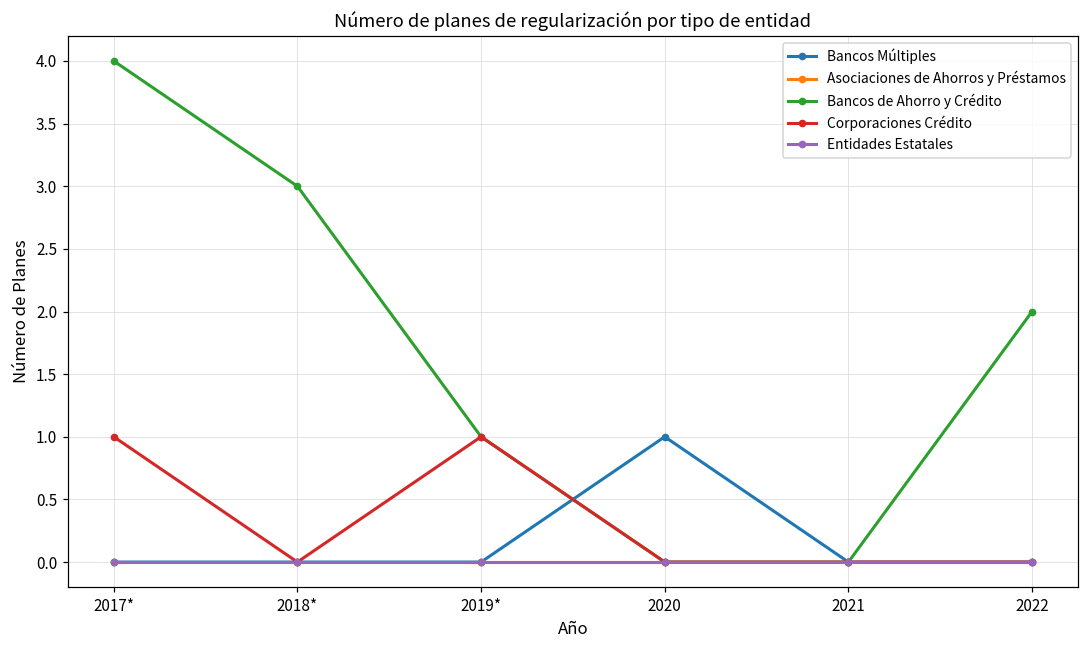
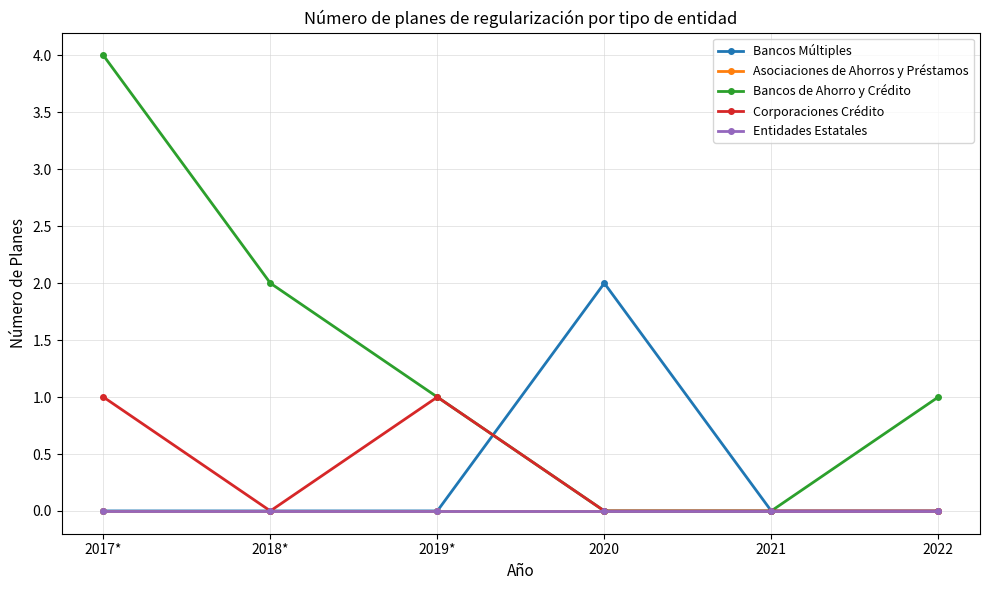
Bancos de Ahorro y Crédito, 2018*: 3 -> 2
Bancos Múltiples, 2020: 1 -> 2
Bancos de Ahorro y Crédito, 2022: 2 -> 1
